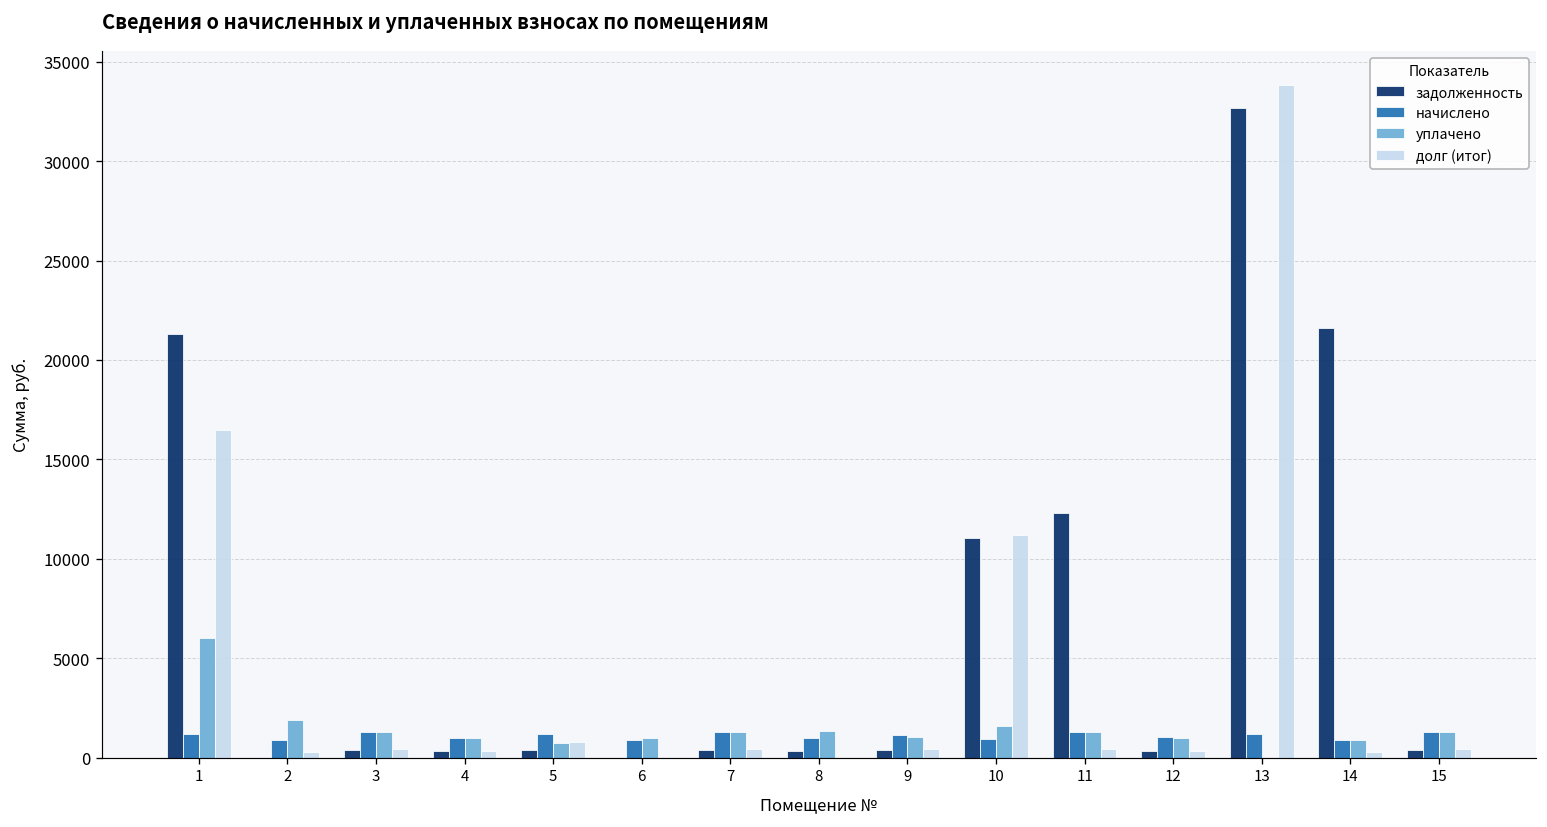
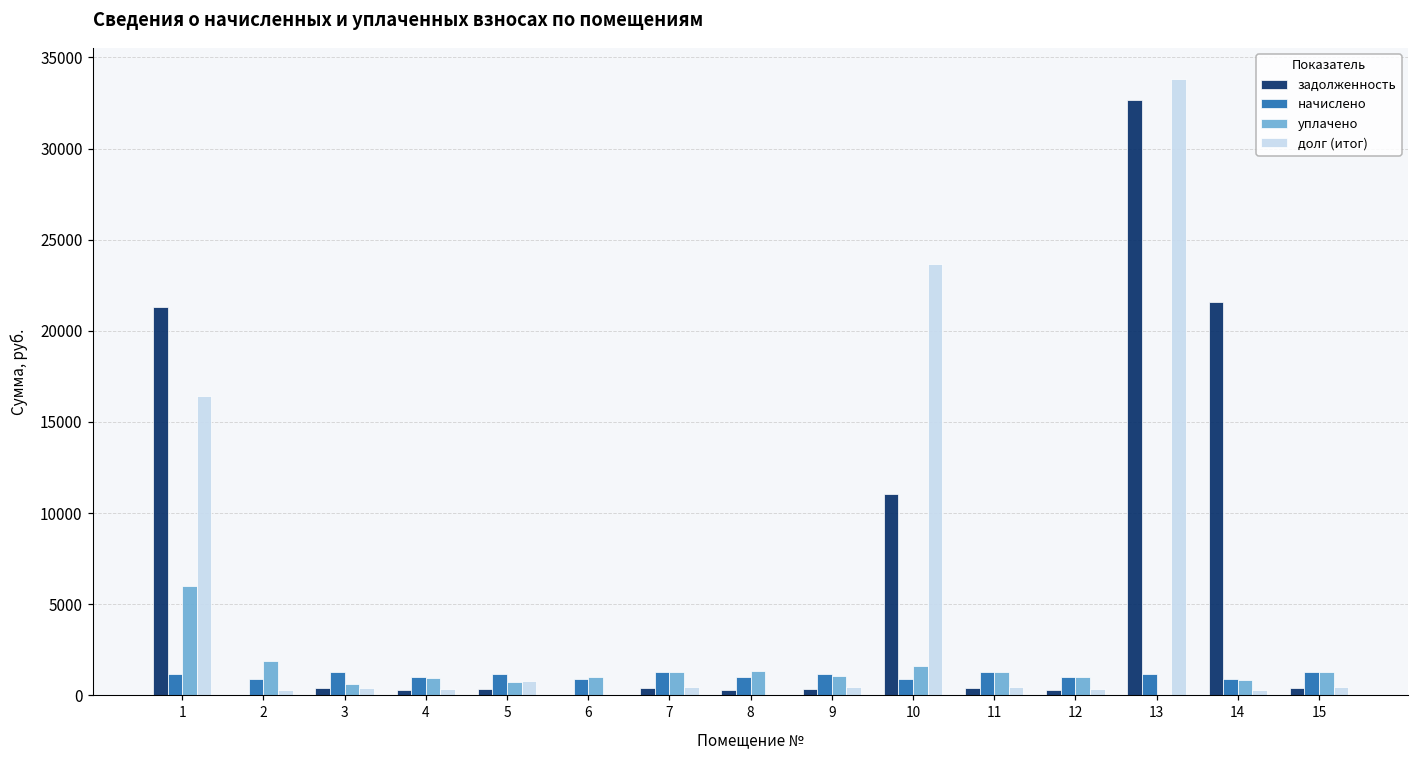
уплачено, 3: 1300 -> 600
долг (итог), 10: 11200 -> 23700
задолженность, 11: 12300 -> 400
